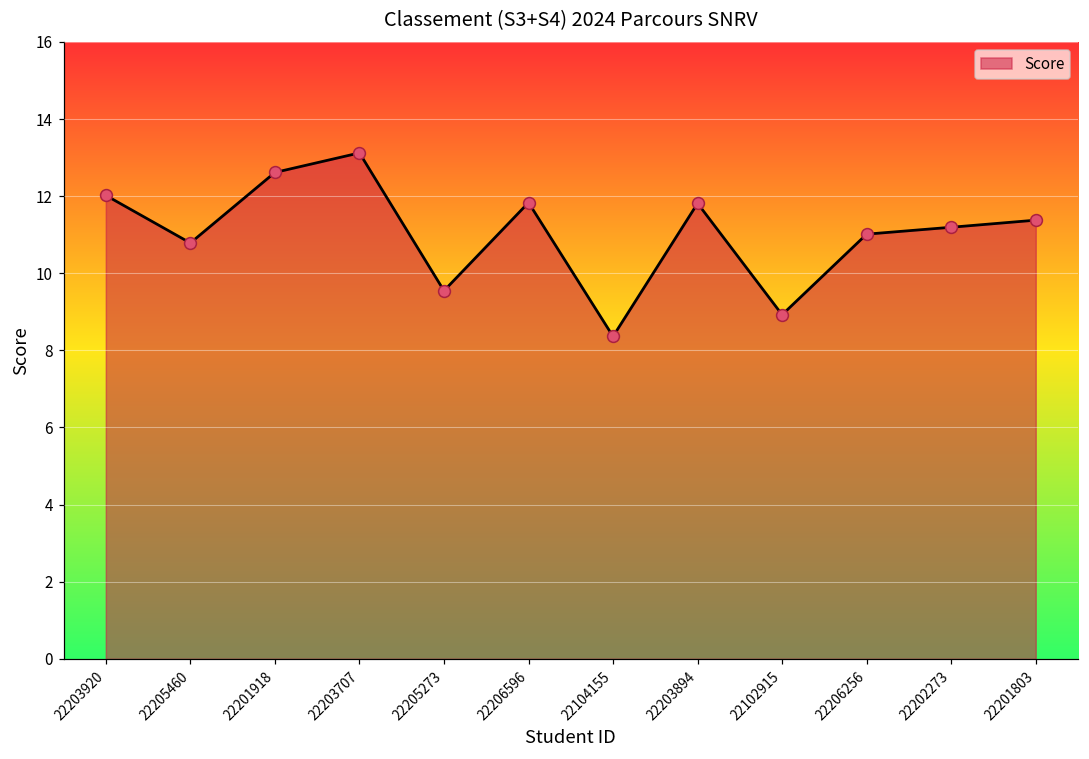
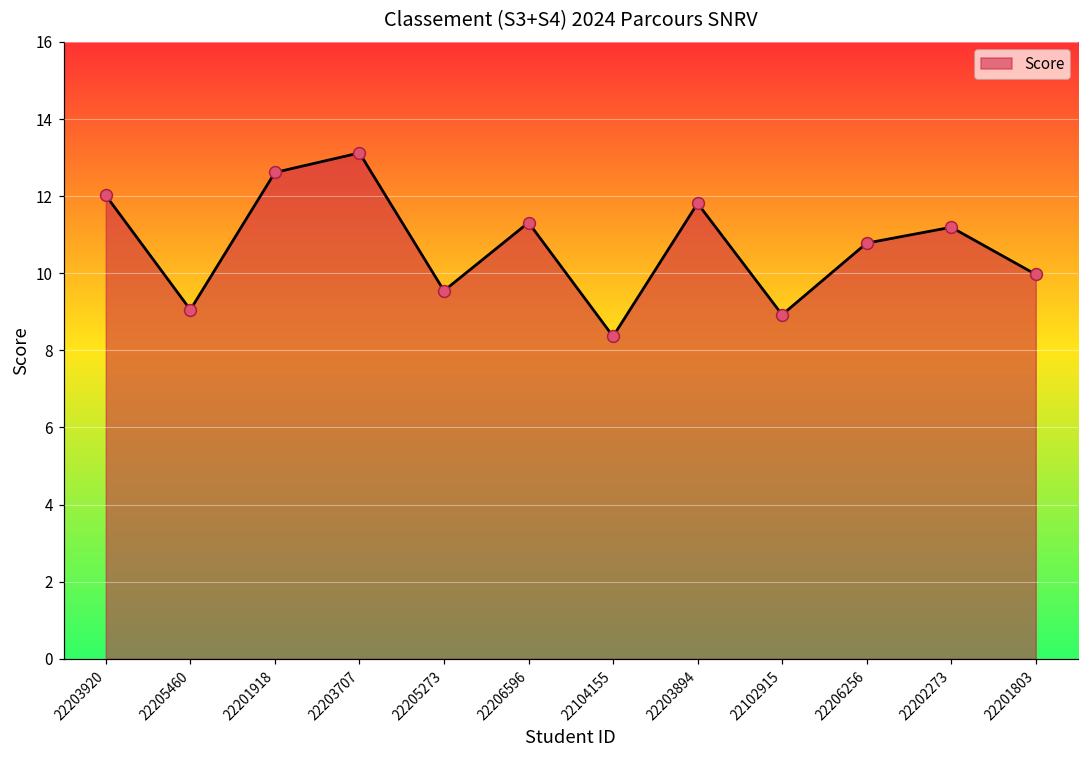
22205460: 10.8 -> 9.1
22206596: 11.8 -> 11.3
22206256: 11.0 -> 10.8
22201803: 11.4 -> 10.0
